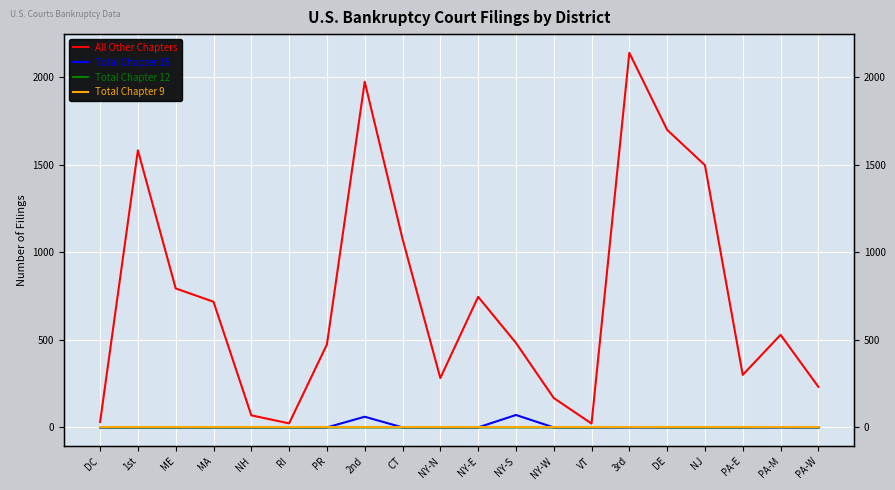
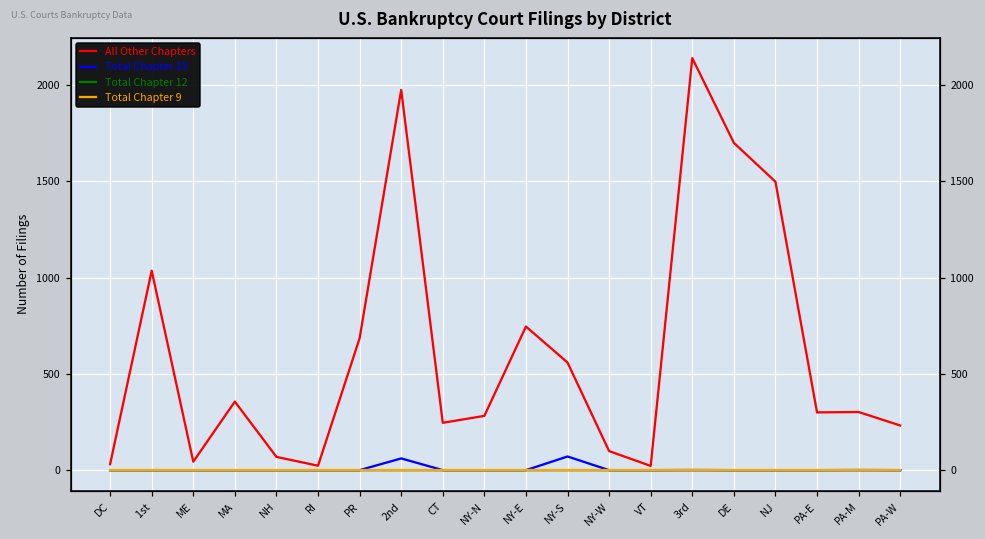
All Other Chapters, 1st: 1580 -> 1040
All Other Chapters, ME: 790 -> 40
All Other Chapters, MA: 720 -> 360
All Other Chapters, PR: 470 -> 690
All Other Chapters, CT: 1080 -> 250
All Other Chapters, NY-S: 480 -> 560
All Other Chapters, NY-W: 170 -> 100
All Other Chapters, PA-M: 530 -> 300
